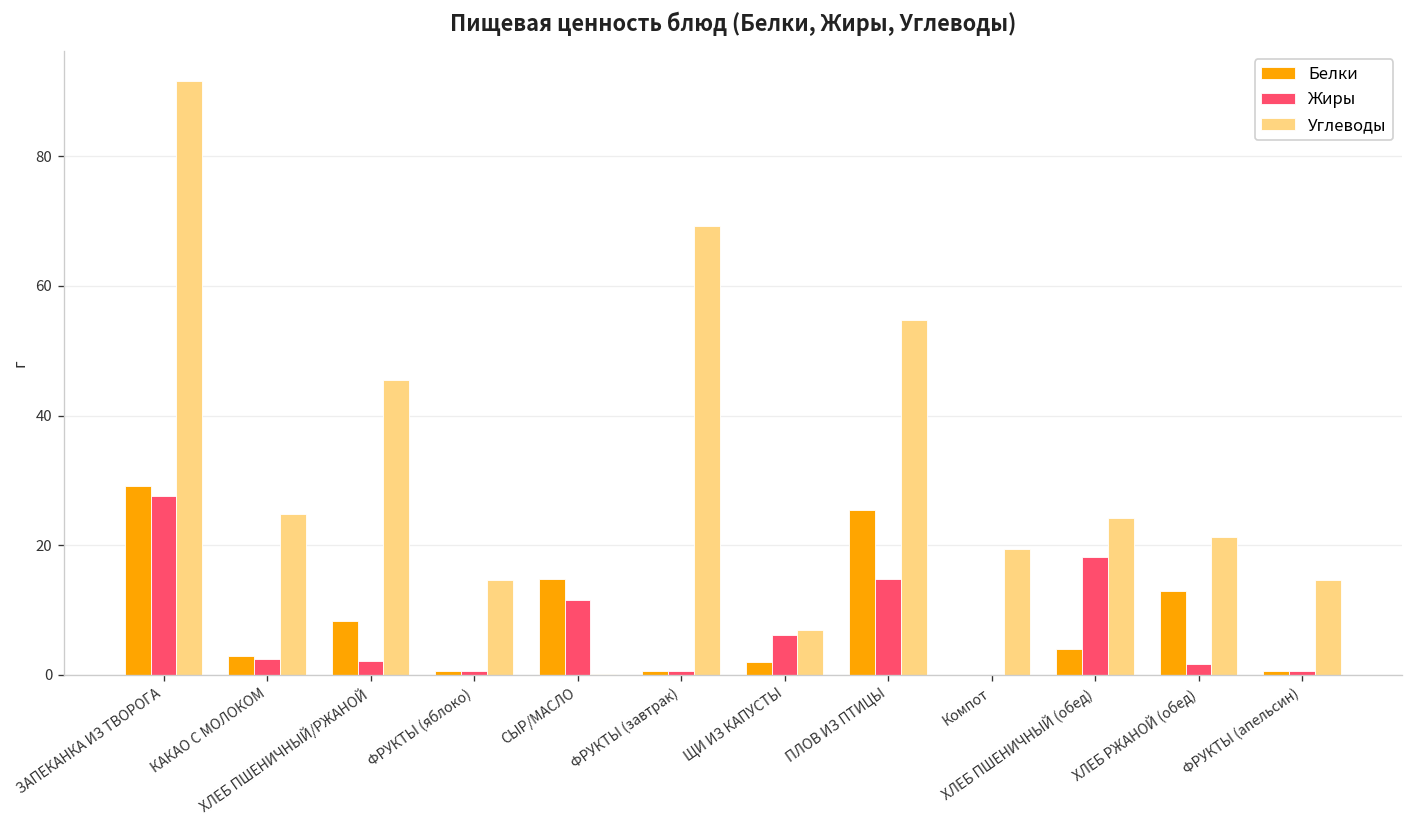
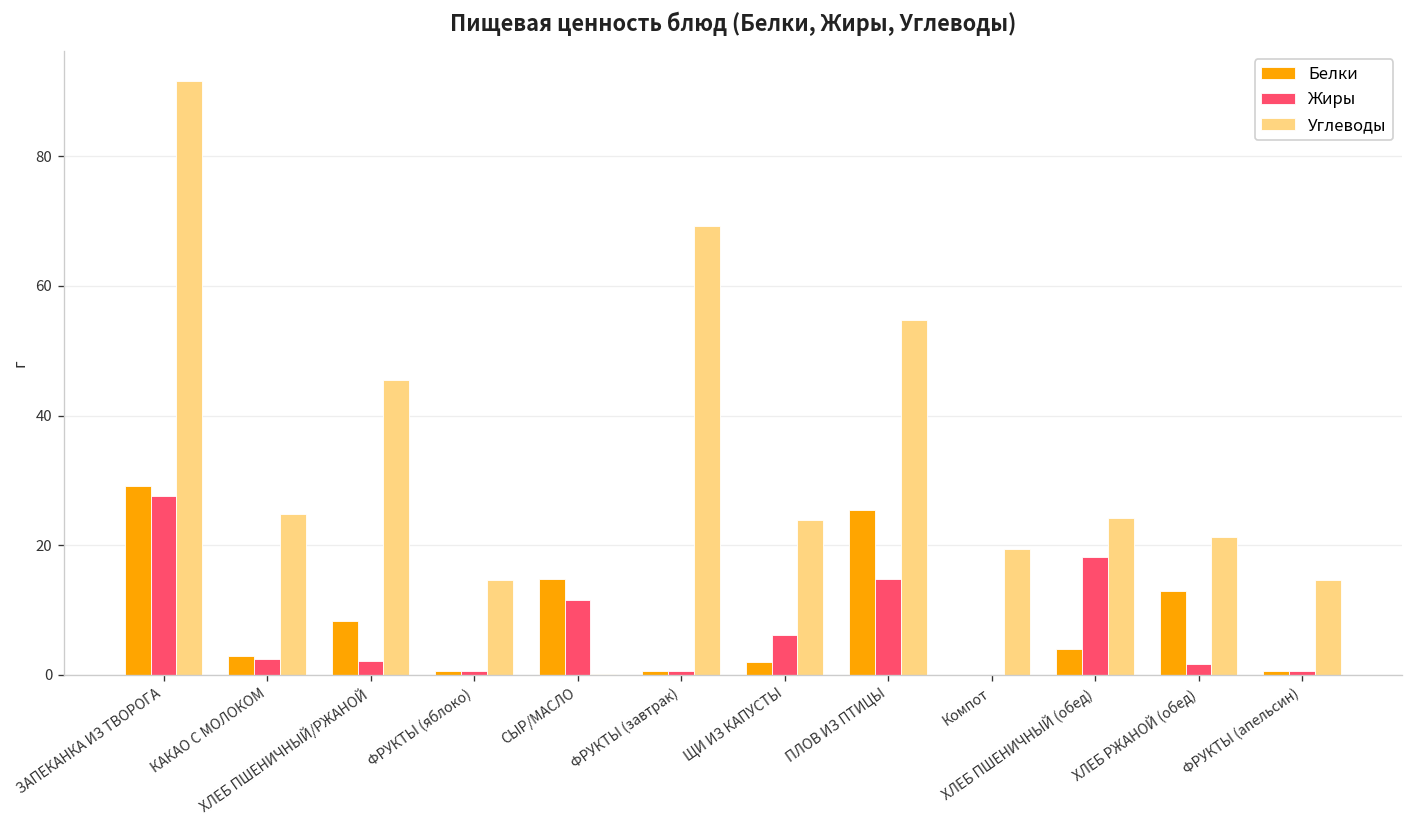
Углеводы, ЩИ ИЗ КАПУСТЫ: 7 -> 24
